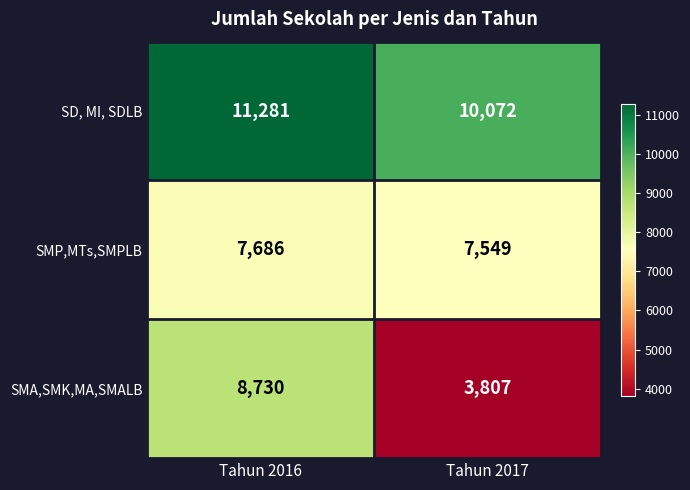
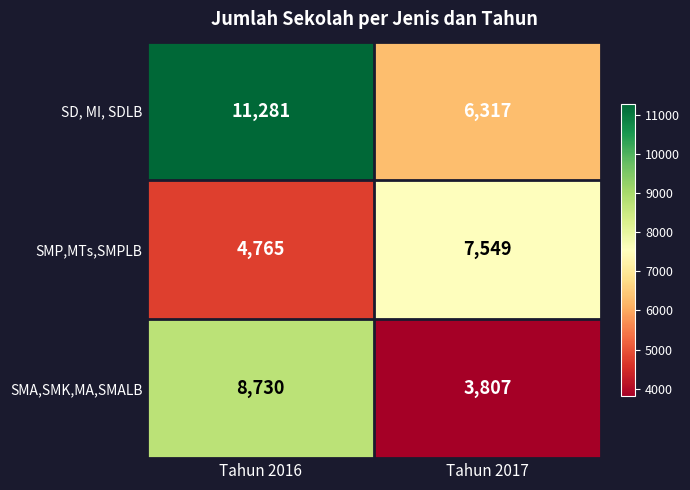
SD, MI, SDLB, Tahun 2017: 10,072 -> 6,317
SMP,MTs,SMPLB, Tahun 2016: 7,686 -> 4,765
